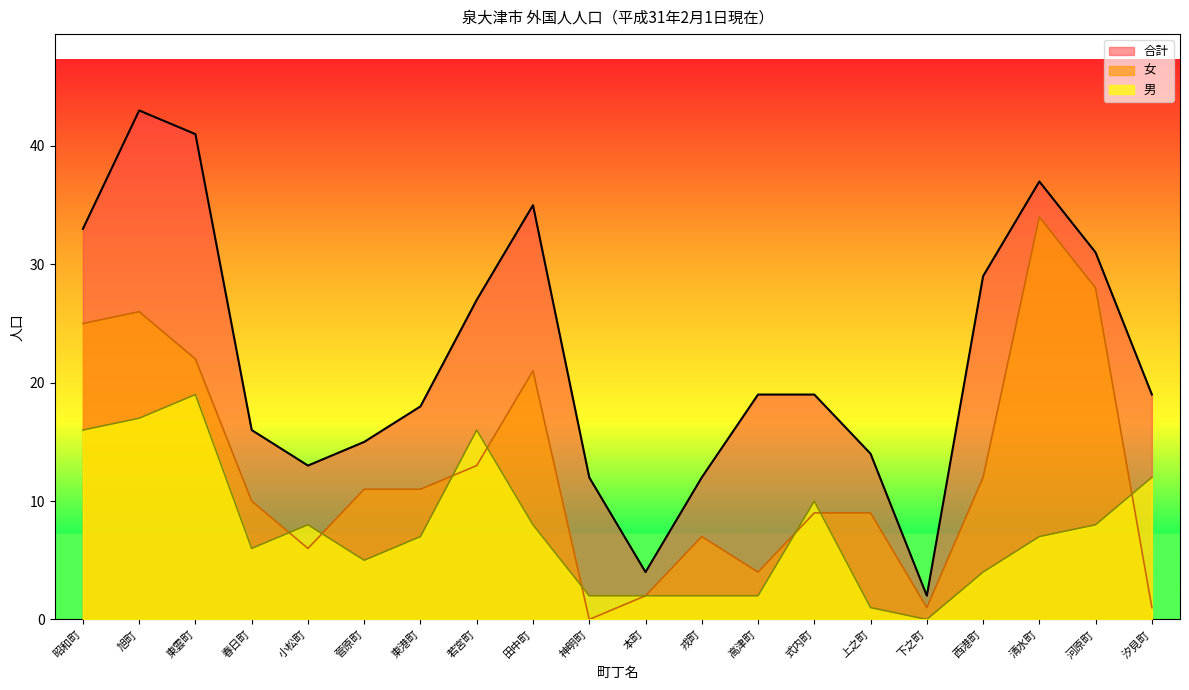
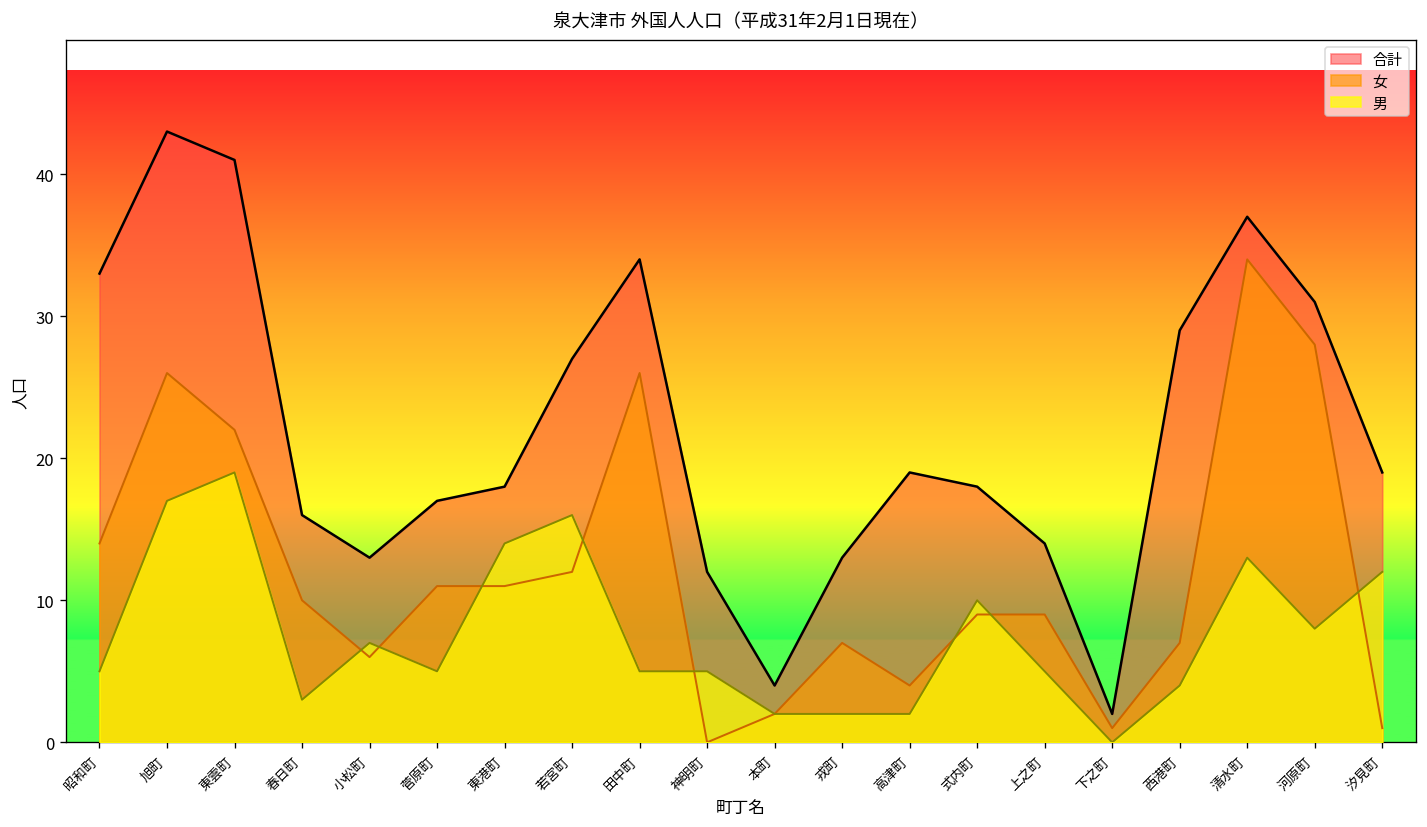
女, 昭和町: 25 -> 14
男, 昭和町: 16 -> 5
男, 春日町: 6 -> 3
男, 小松町: 8 -> 7
合計, 菅原町: 15 -> 17
男, 東港町: 7 -> 14
女, 若宮町: 13 -> 12
合計, 田中町: 35 -> 34
女, 田中町: 21 -> 26
男, 田中町: 8 -> 5
男, 神明町: 2 -> 5
合計, 戎町: 12 -> 13
合計, 式内町: 19 -> 18
男, 上之町: 1 -> 5
女, 西港町: 12 -> 7
男, 清水町: 7 -> 13
